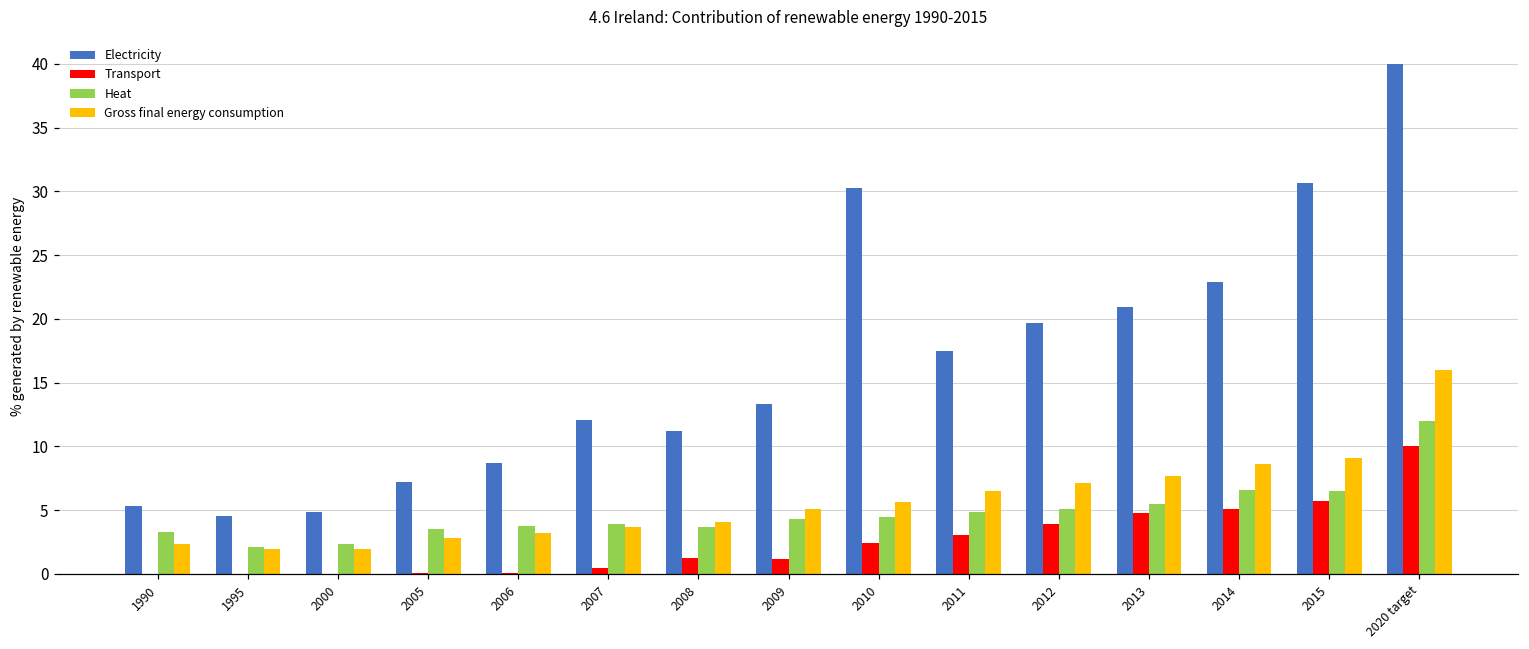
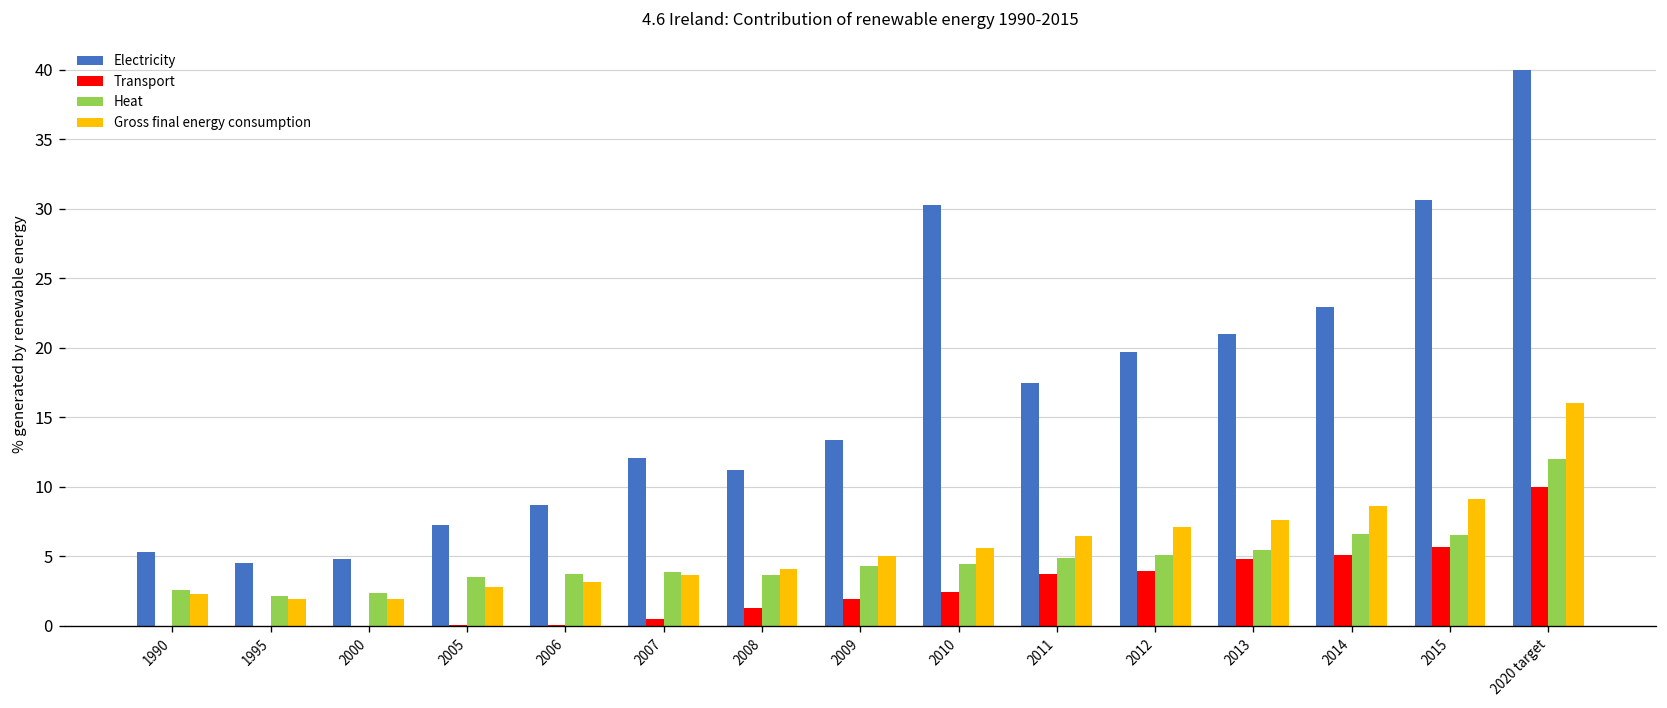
Heat, 1990: 3.3 -> 2.6
Transport, 2009: 1.2 -> 1.9
Transport, 2011: 3.0 -> 3.7
